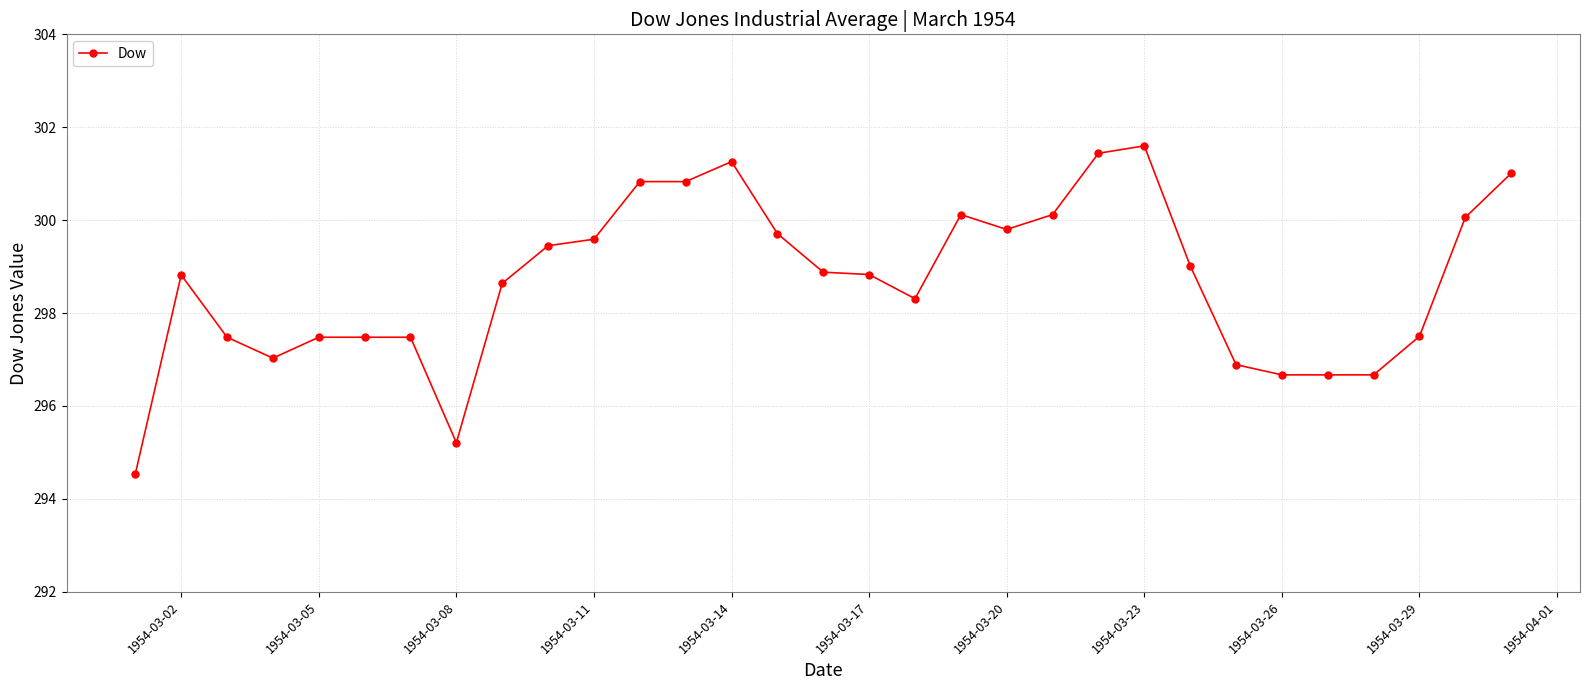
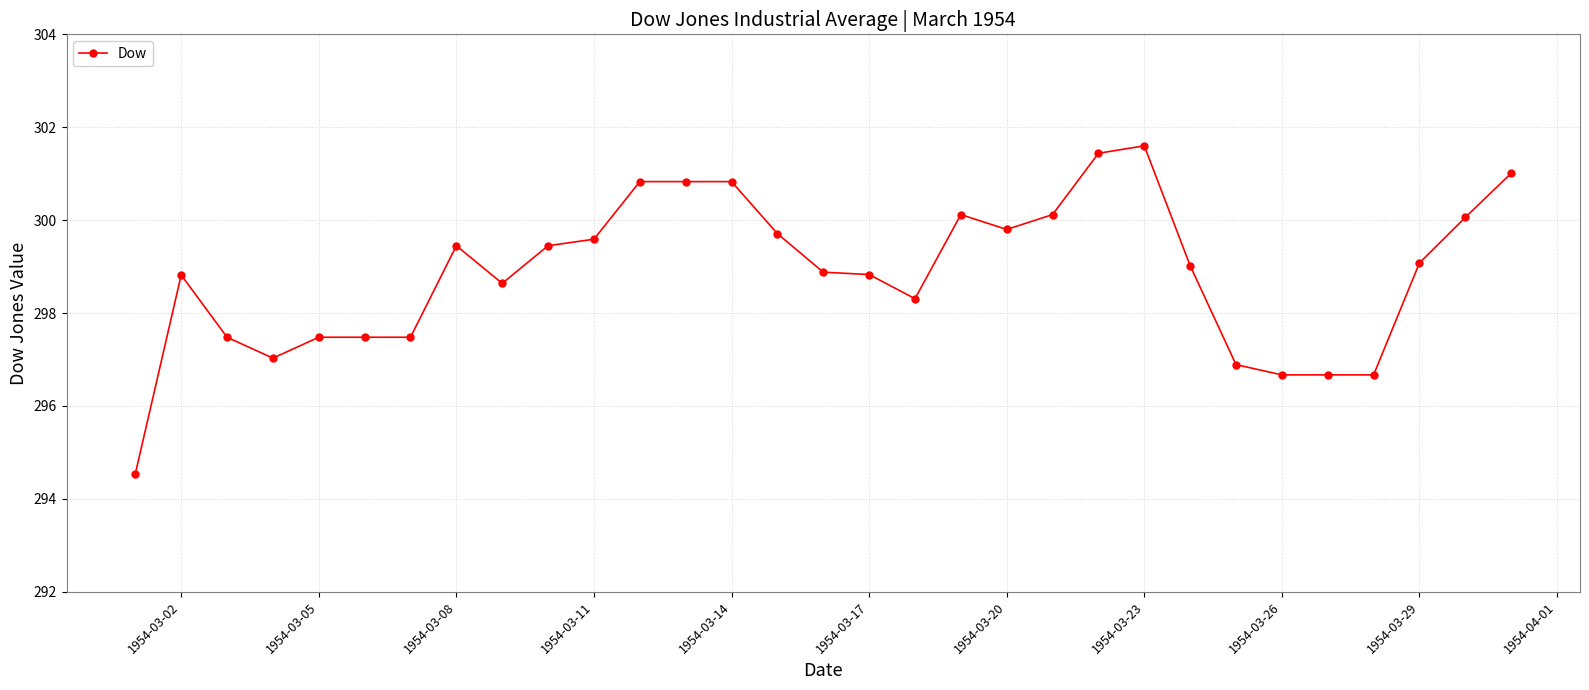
1954-03-08: 295.2 -> 299.5
1954-03-14: 301.3 -> 300.8
1954-03-29: 297.5 -> 299.1
